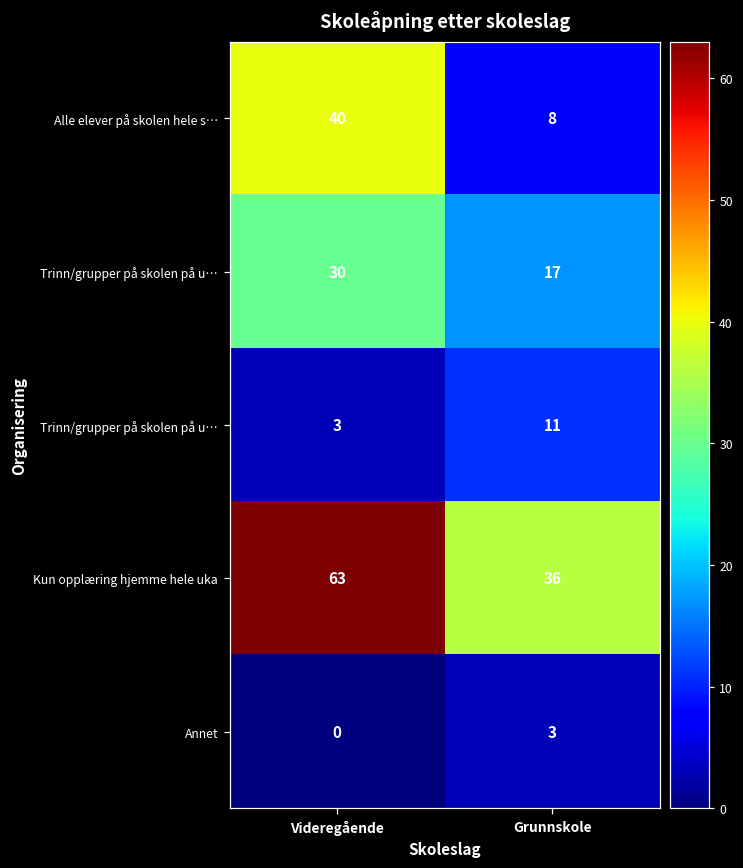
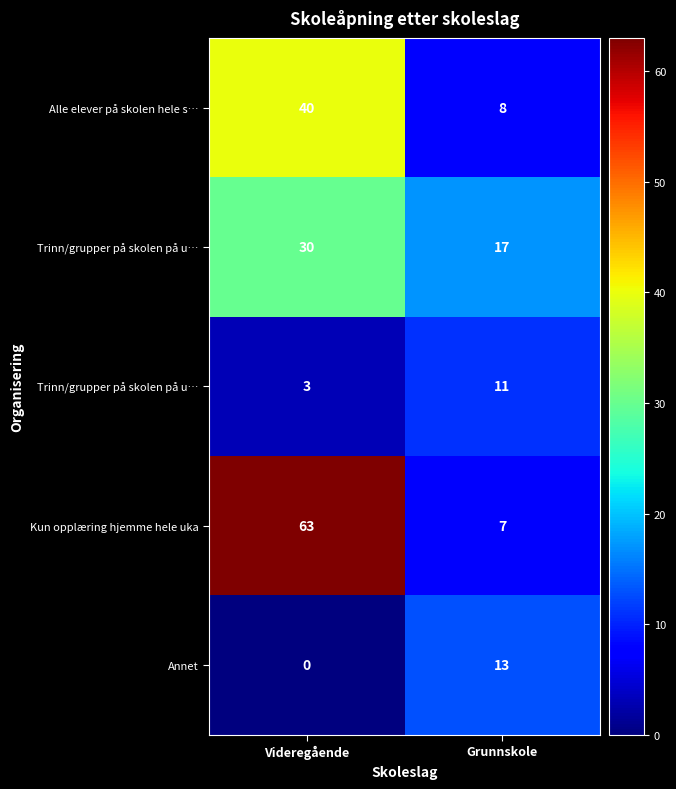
Kun opplæring hjemme hele uka, Grunnskole: 36 -> 7
Annet, Grunnskole: 3 -> 13
